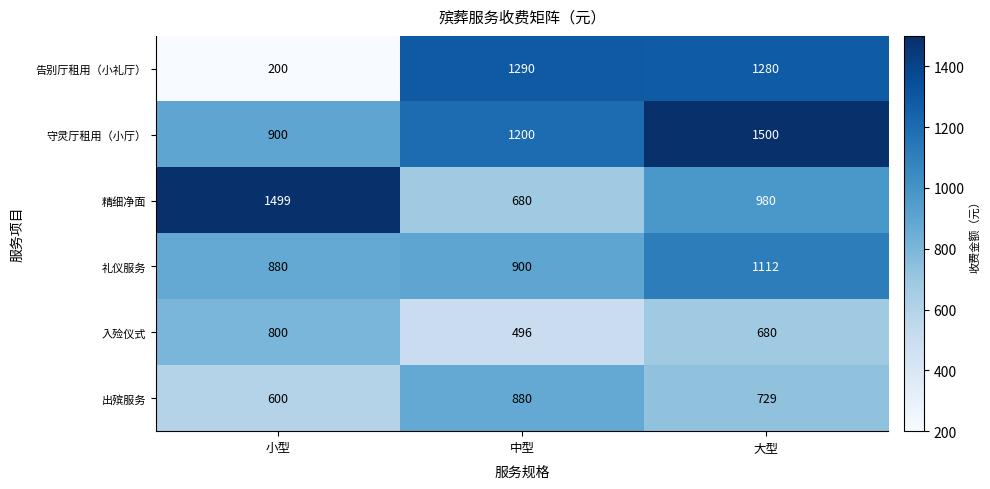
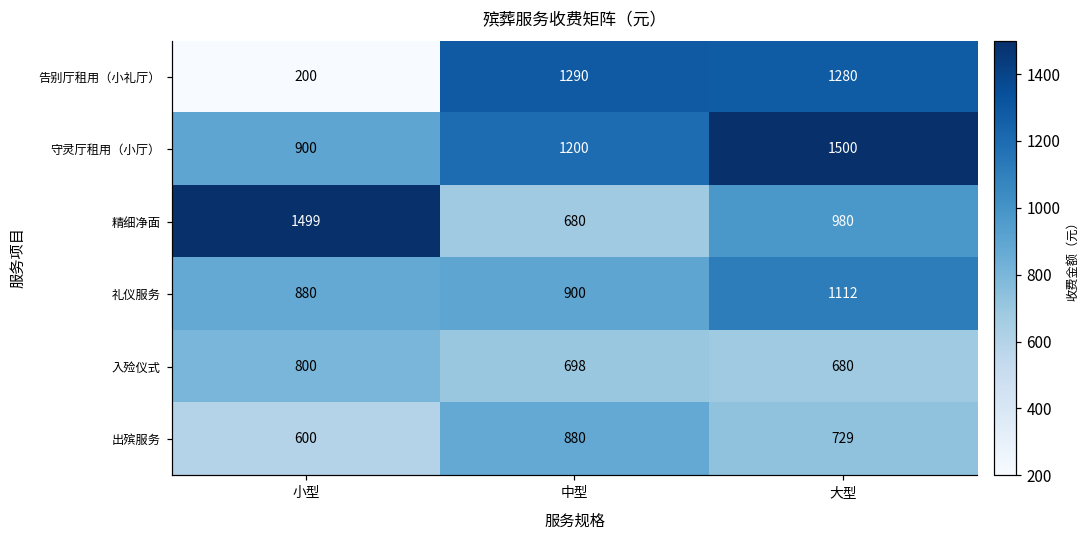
入殓仪式, 中型: 496 -> 698
